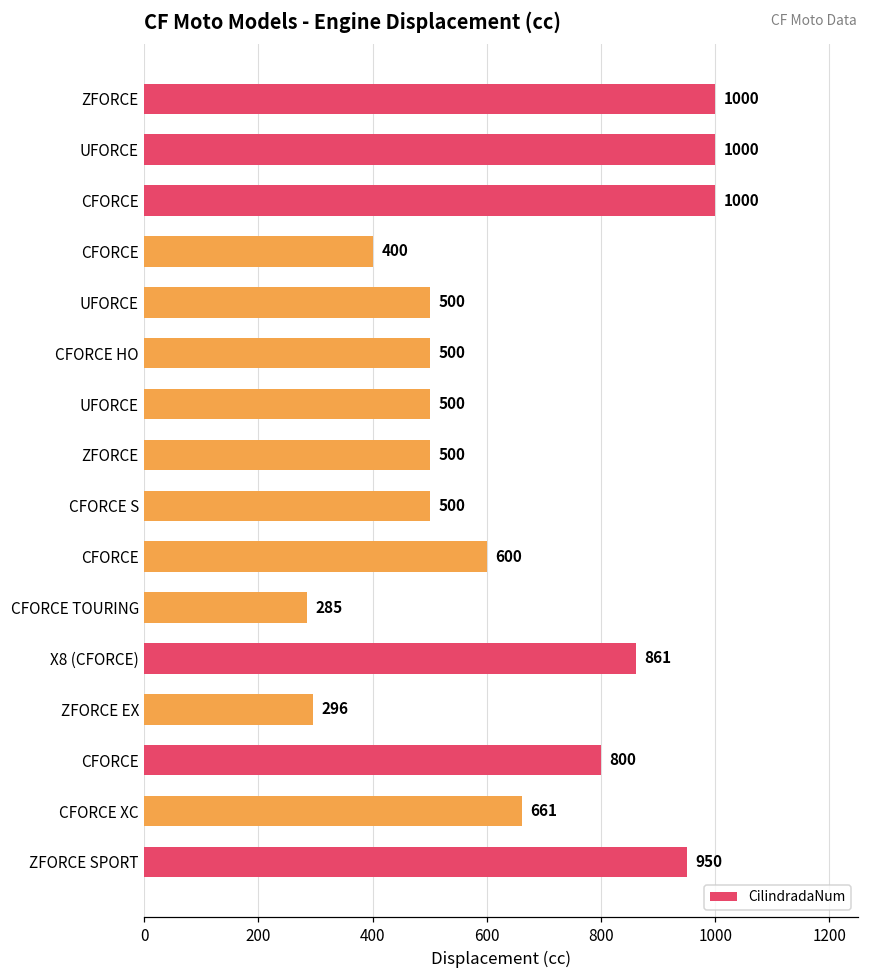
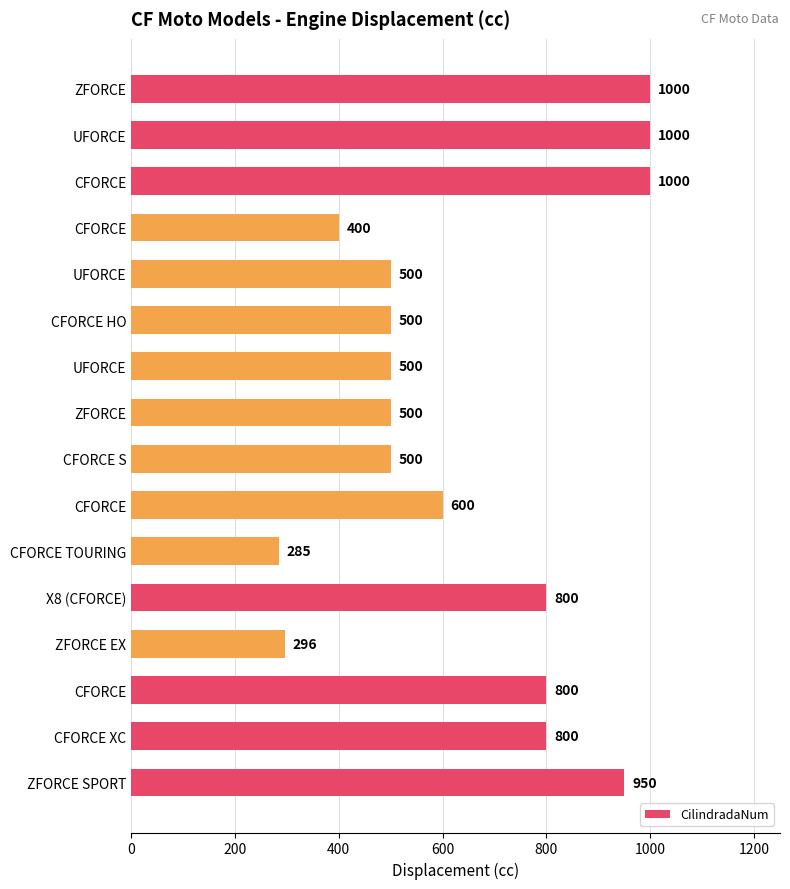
X8 (CFORCE): 861 -> 800
CFORCE XC: 661 -> 800
